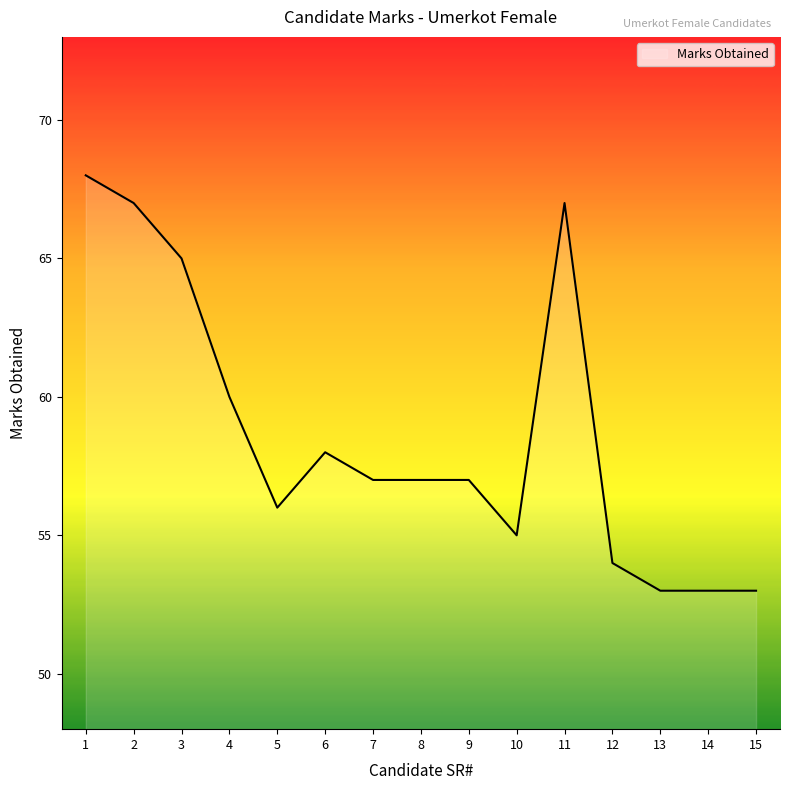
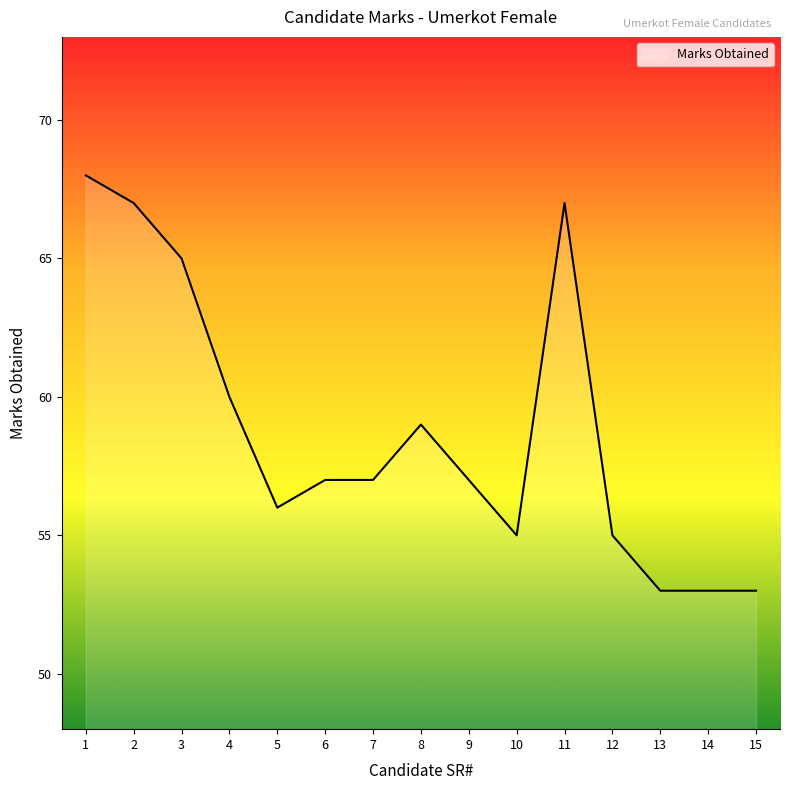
6: 58 -> 57
8: 57 -> 59
12: 54 -> 55
